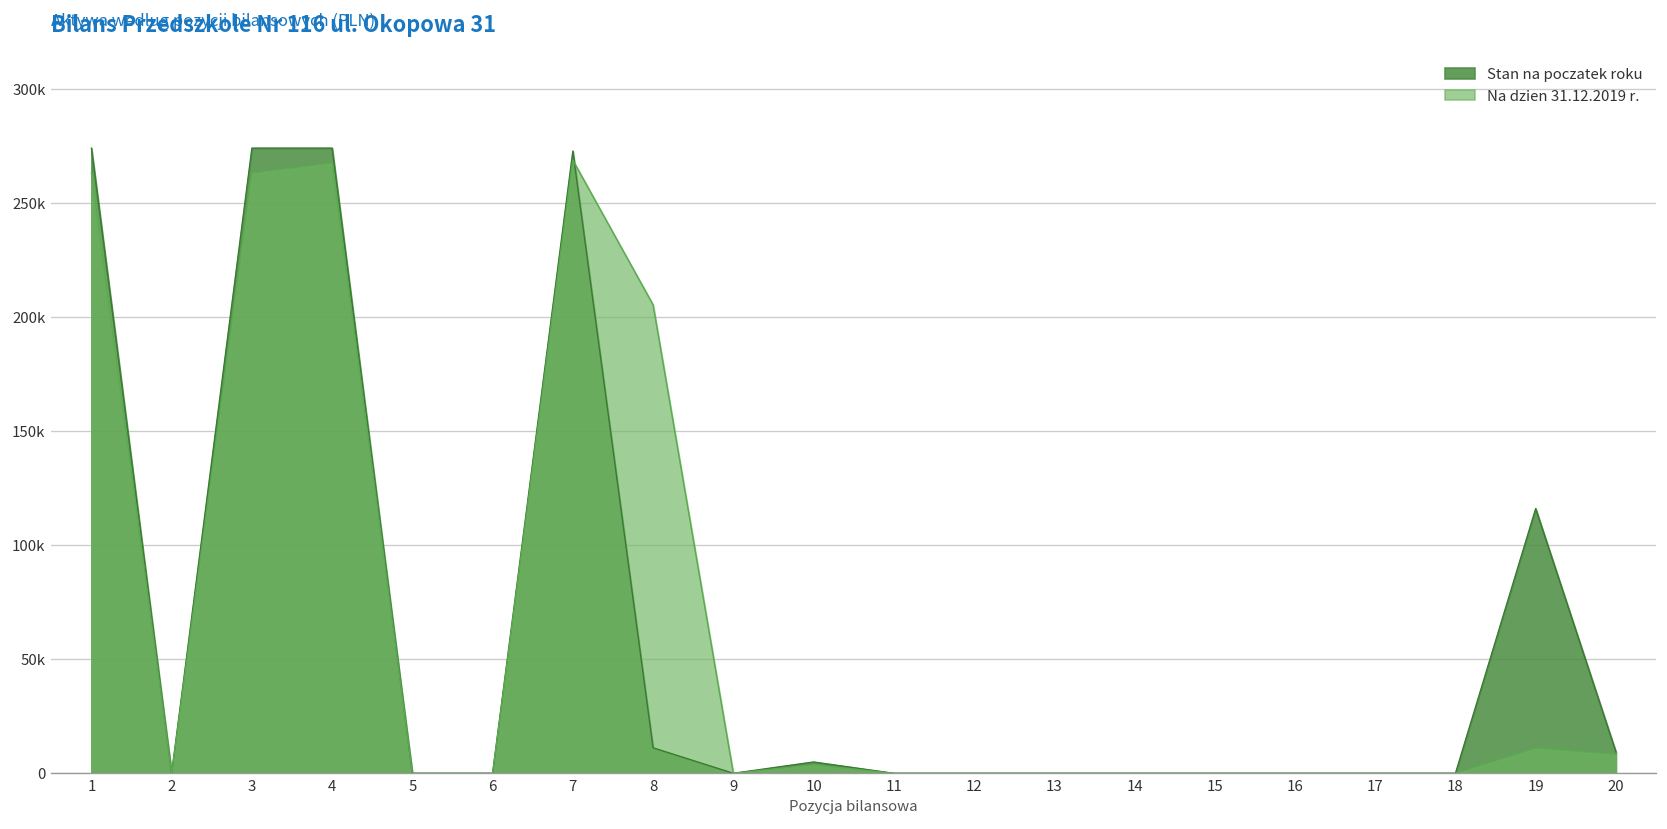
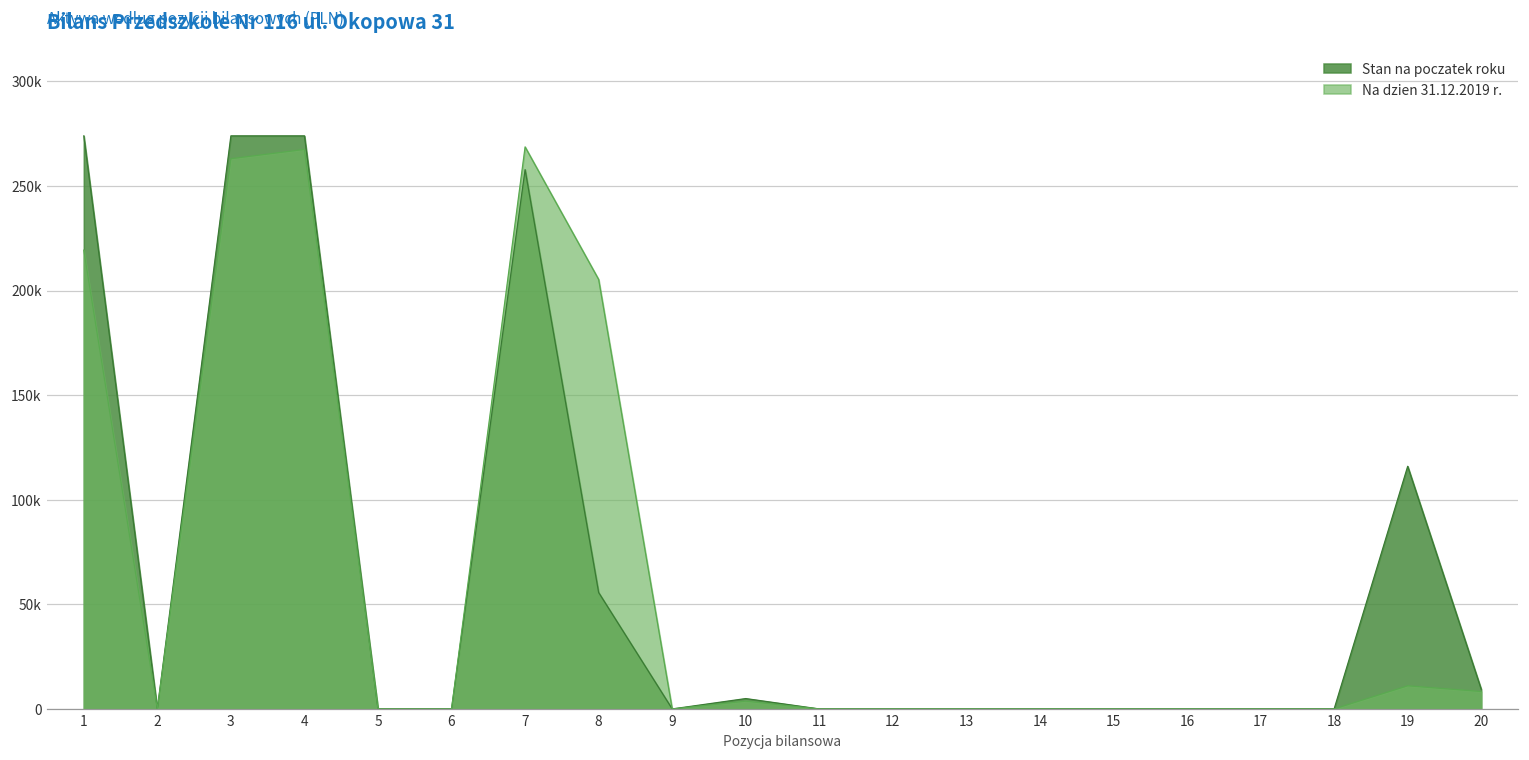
Na dzien 31.12.2019 r., 1: 263000 -> 219000
Stan na poczatek roku, 7: 273000 -> 258000
Stan na poczatek roku, 8: 11000 -> 56000
